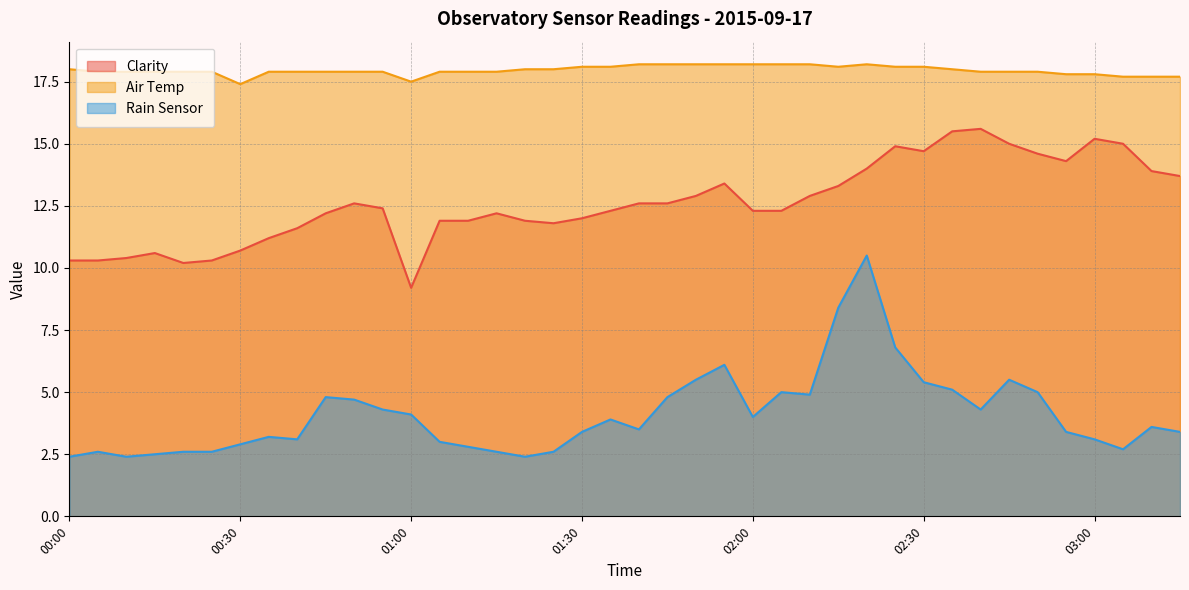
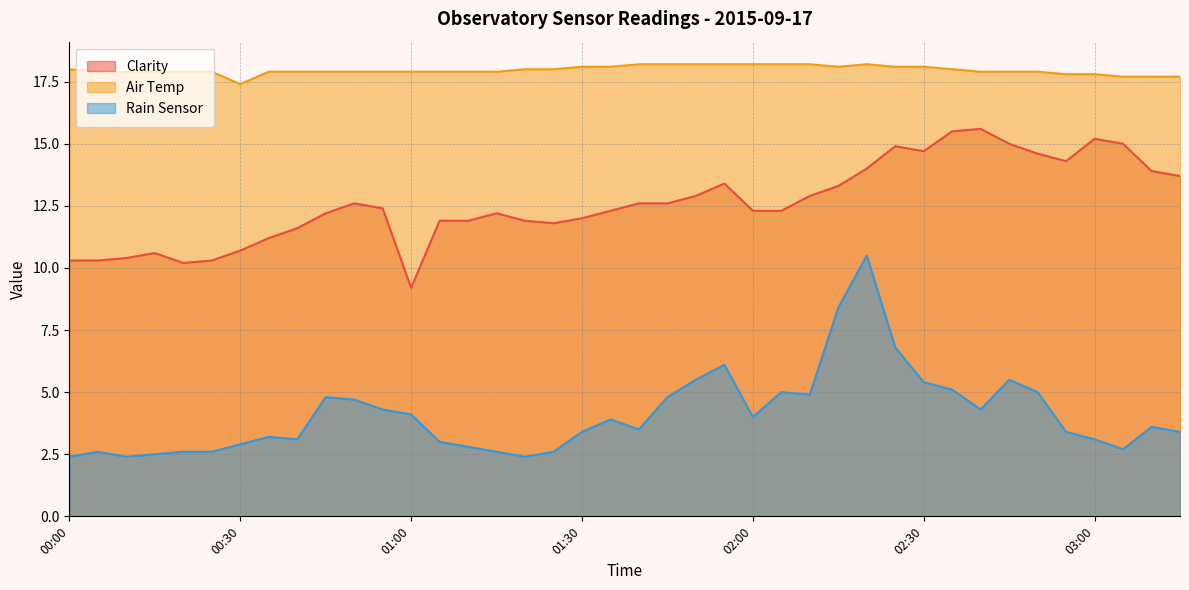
Air Temp, 01:00: 17.5 -> 17.9
